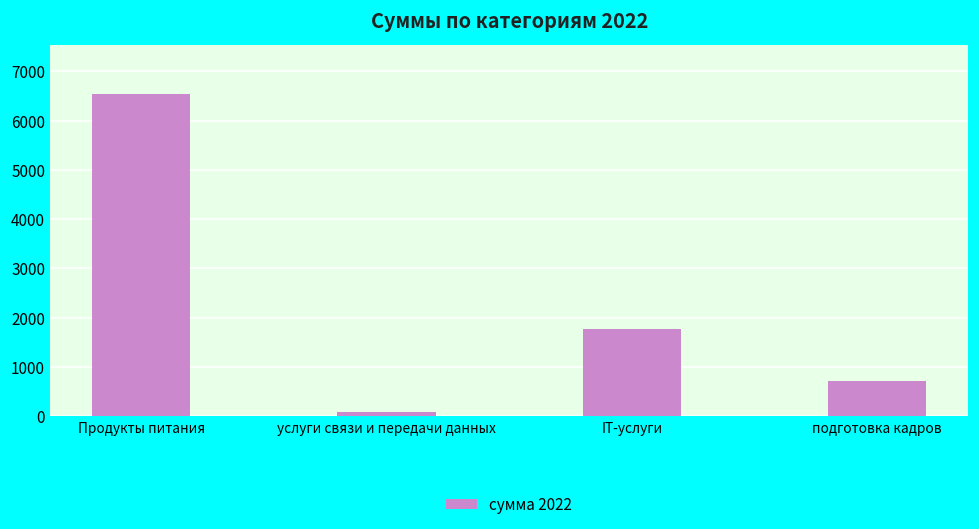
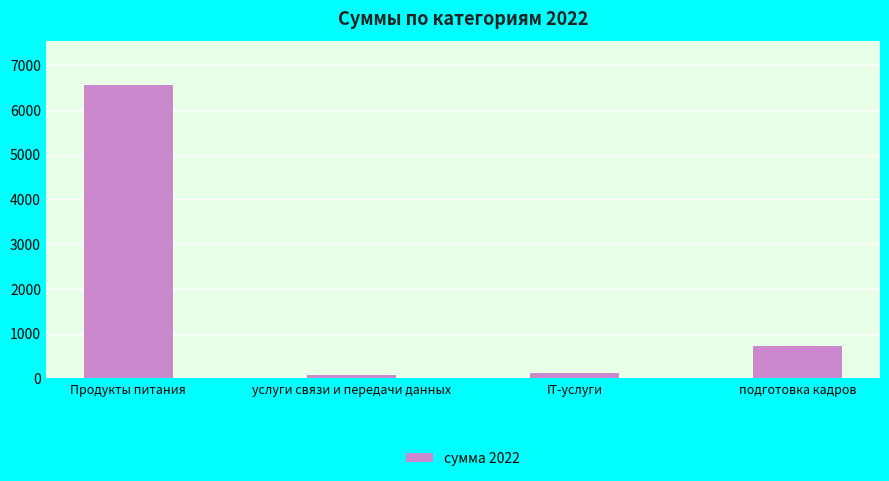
IT-услуги: 1800 -> 100
